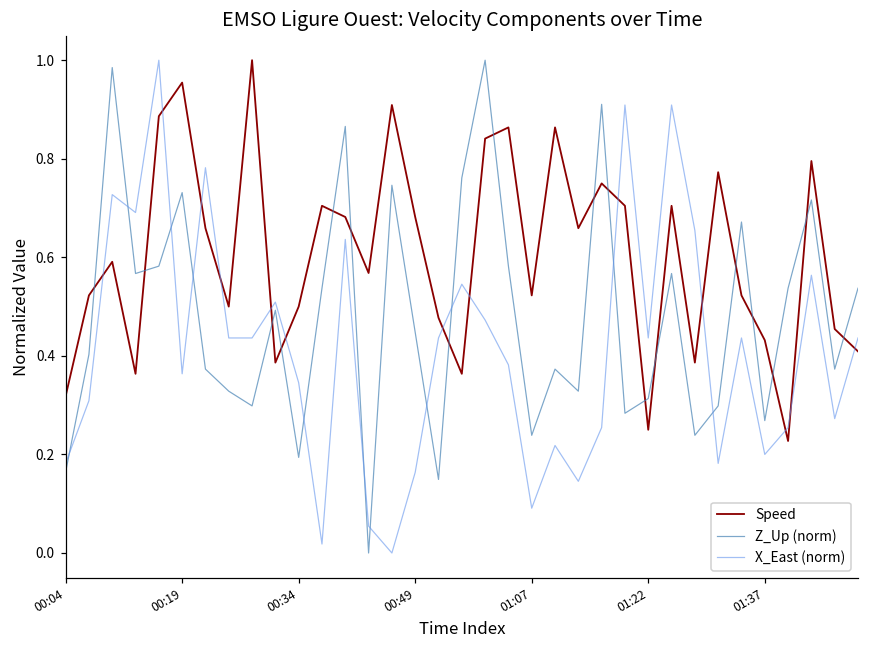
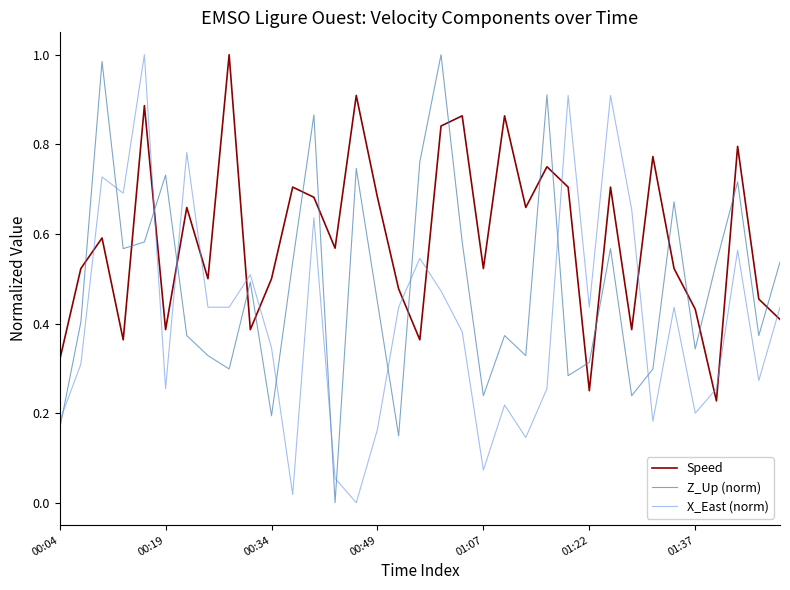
Speed, 00:19: 0.95 -> 0.39
X_East (norm), 00:19: 0.36 -> 0.25
X_East (norm), 01:07: 0.09 -> 0.07
Z_Up (norm), 01:37: 0.27 -> 0.34
